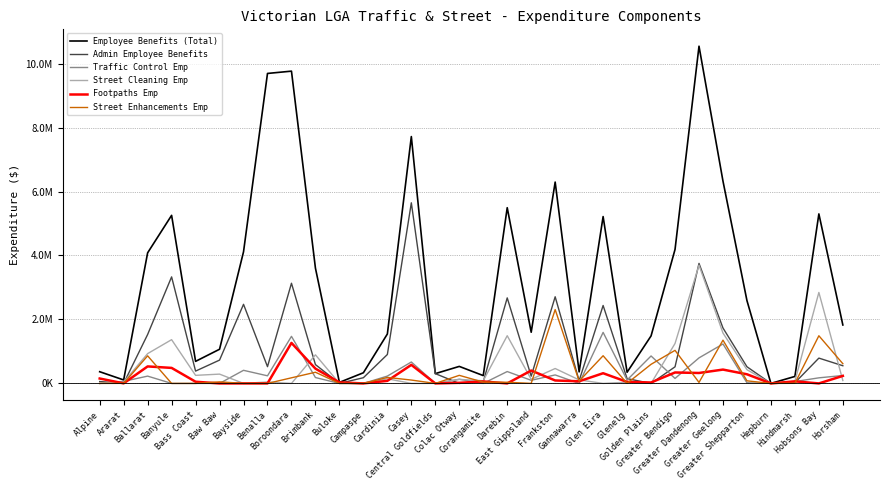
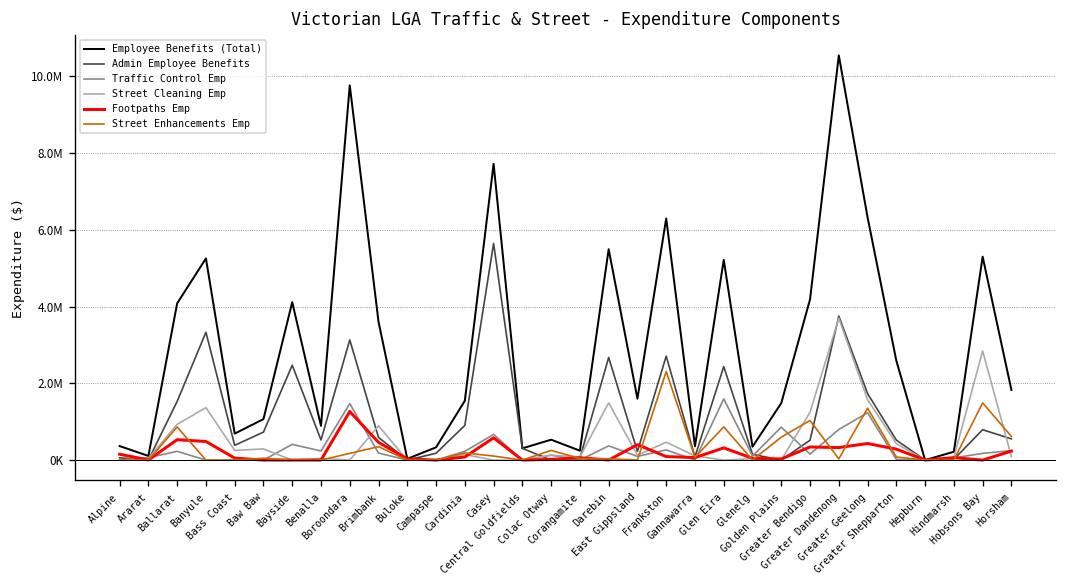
Employee Benefits (Total), Benalla: 9700000 -> 900000
